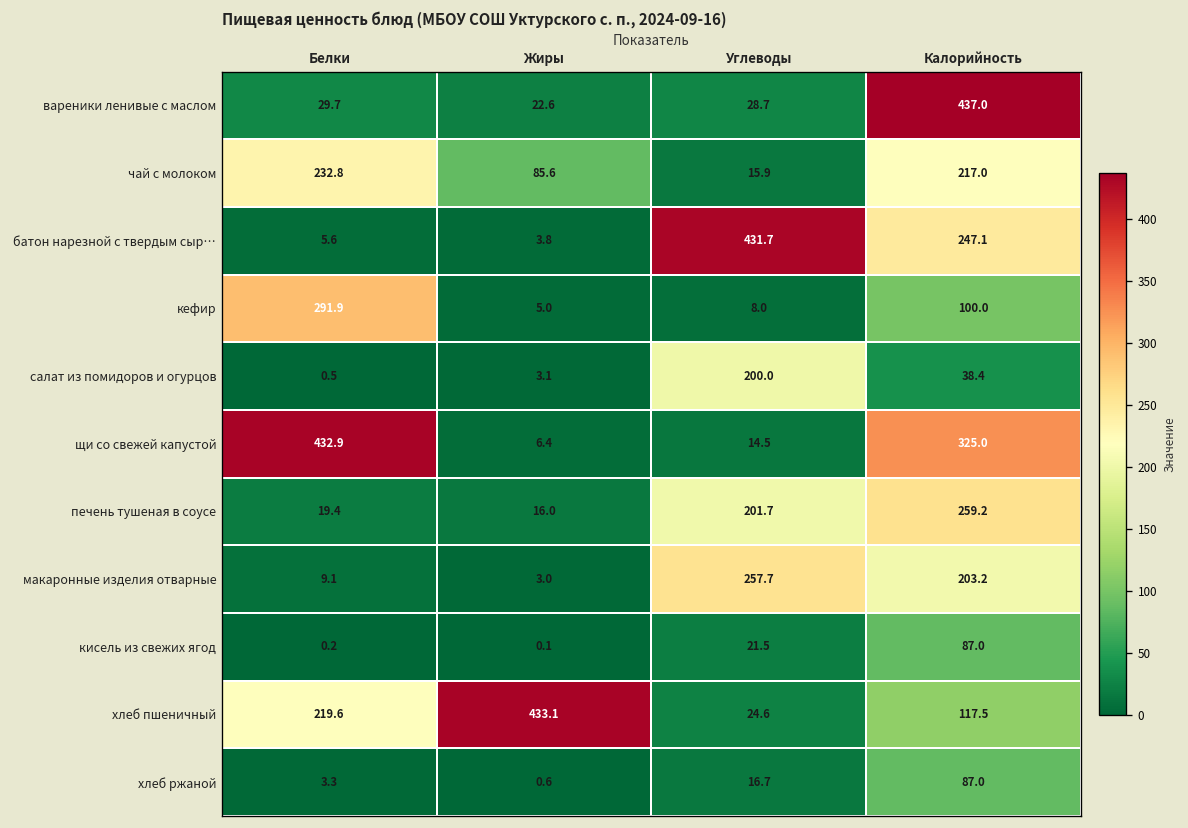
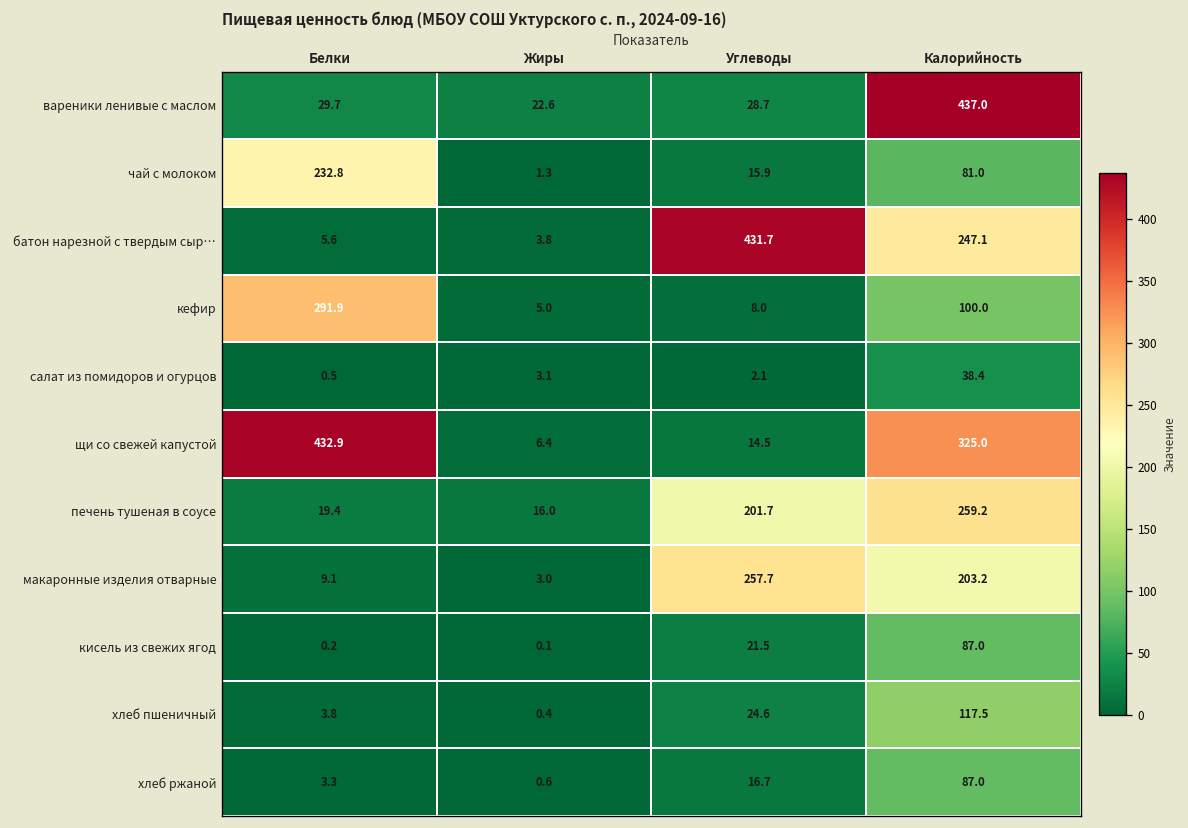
чай с молоком, Жиры: 85.6 -> 1.3
чай с молоком, Калорийность: 217.0 -> 81.0
салат из помидоров и огурцов, Углеводы: 200.0 -> 2.1
хлеб пшеничный, Белки: 219.6 -> 3.8
хлеб пшеничный, Жиры: 433.1 -> 0.4
